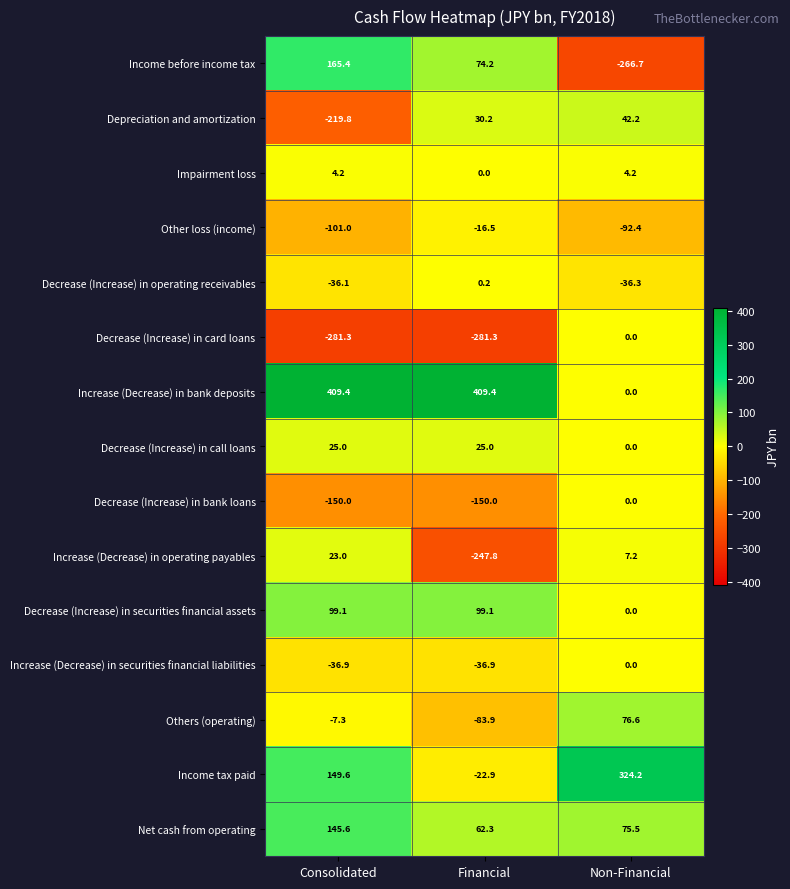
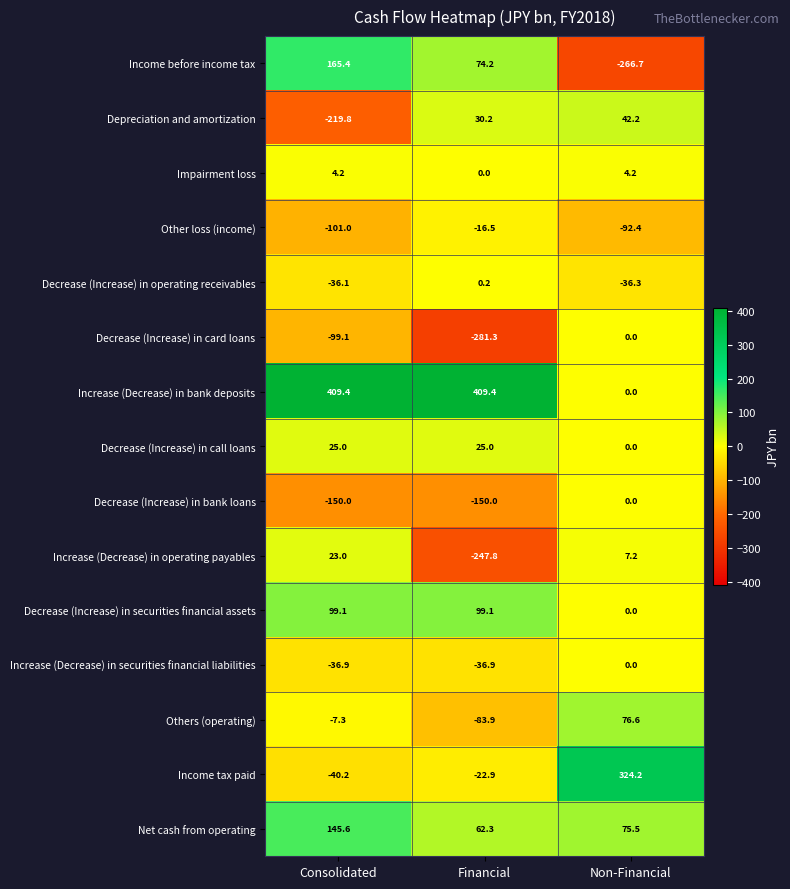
Decrease (Increase) in card loans, Consolidated: -281.3 -> -99.1
Income tax paid, Consolidated: 149.6 -> -40.2
